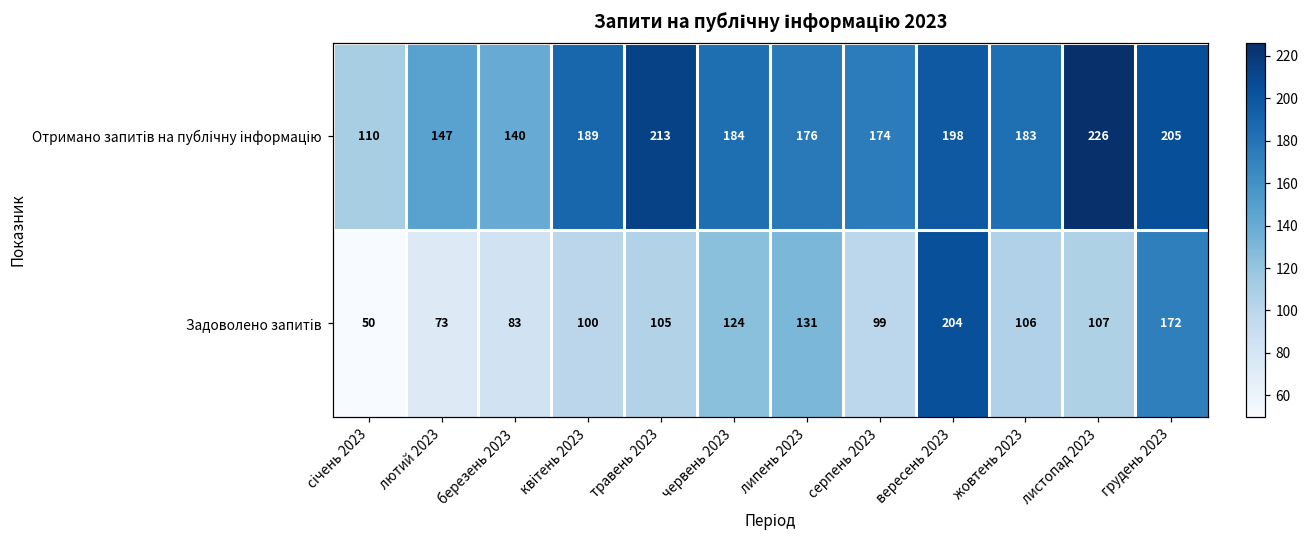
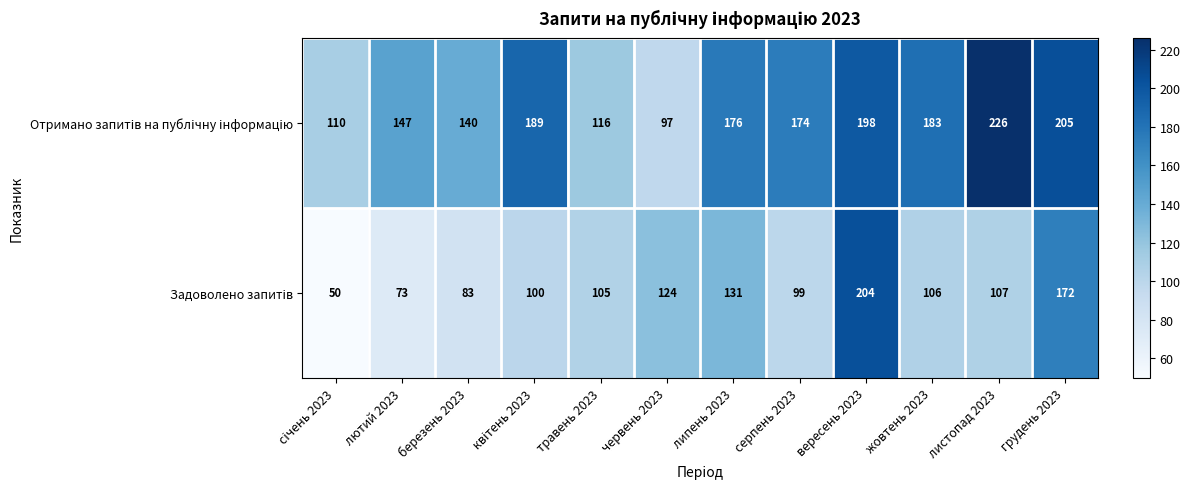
Отримано запитів на публічну інформацію, травень 2023: 213 -> 116
Отримано запитів на публічну інформацію, червень 2023: 184 -> 97
